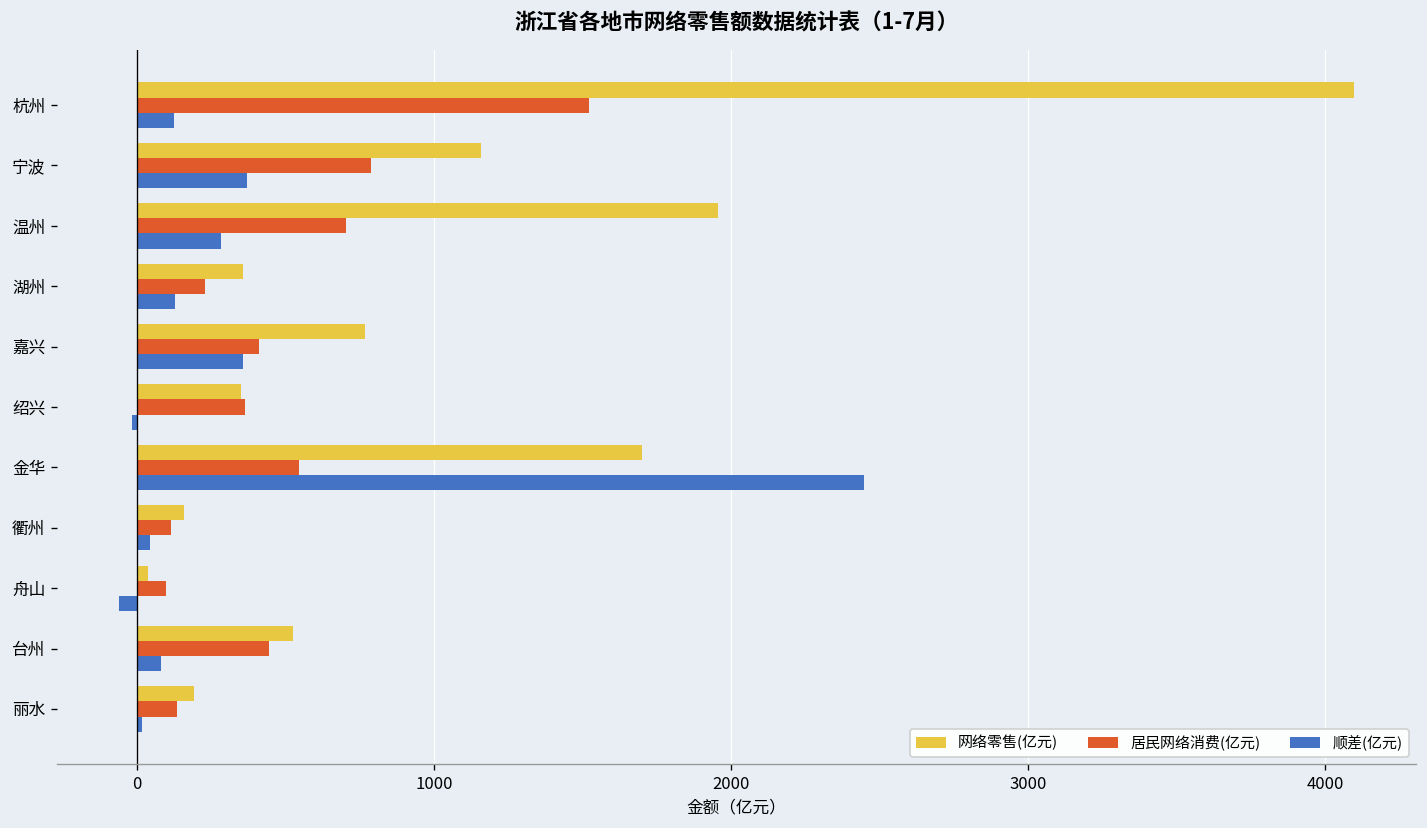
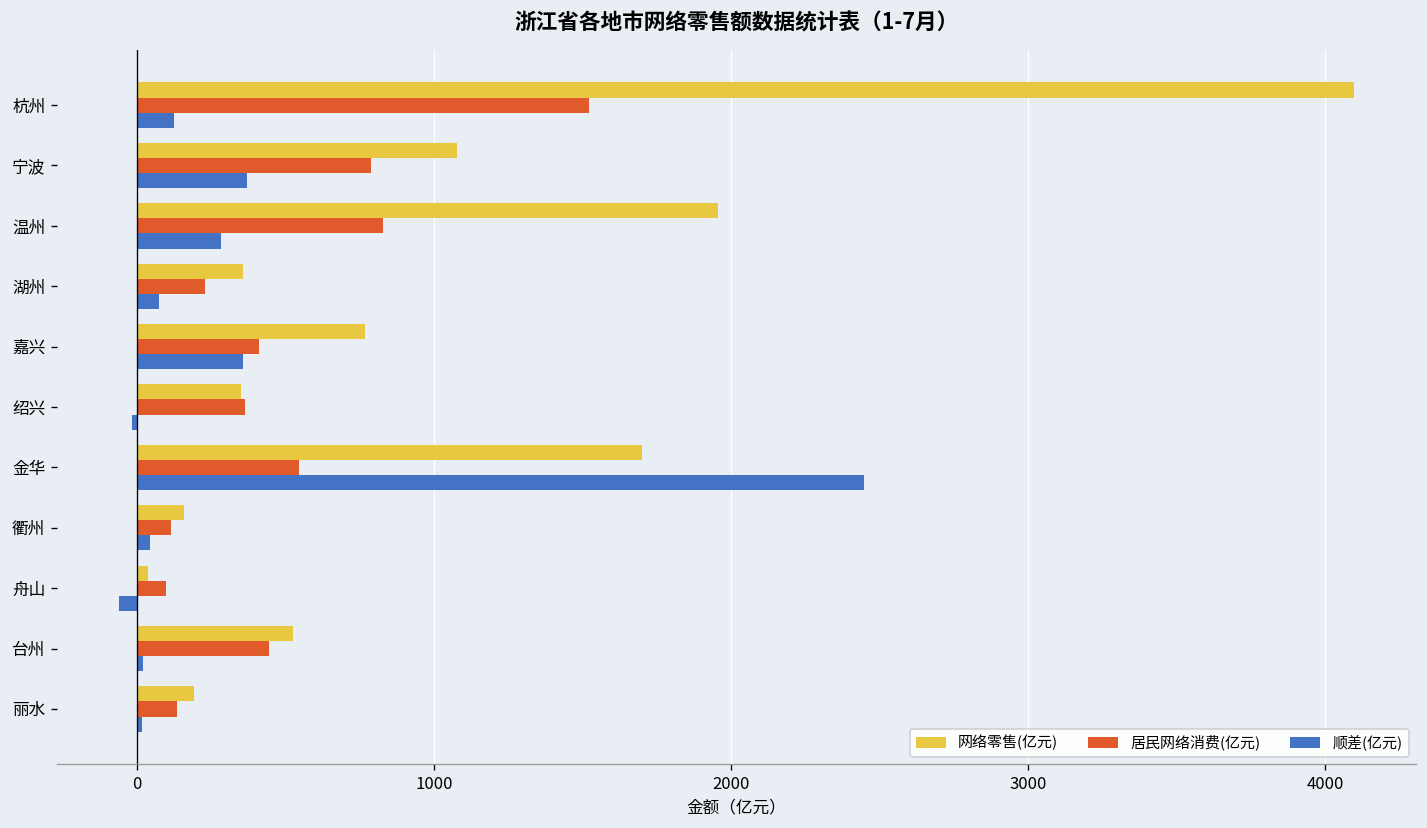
网络零售(亿元), 宁波: 1160 -> 1080
居民网络消费(亿元), 温州: 710 -> 830
顺差(亿元), 湖州: 130 -> 80
顺差(亿元), 台州: 80 -> 20
